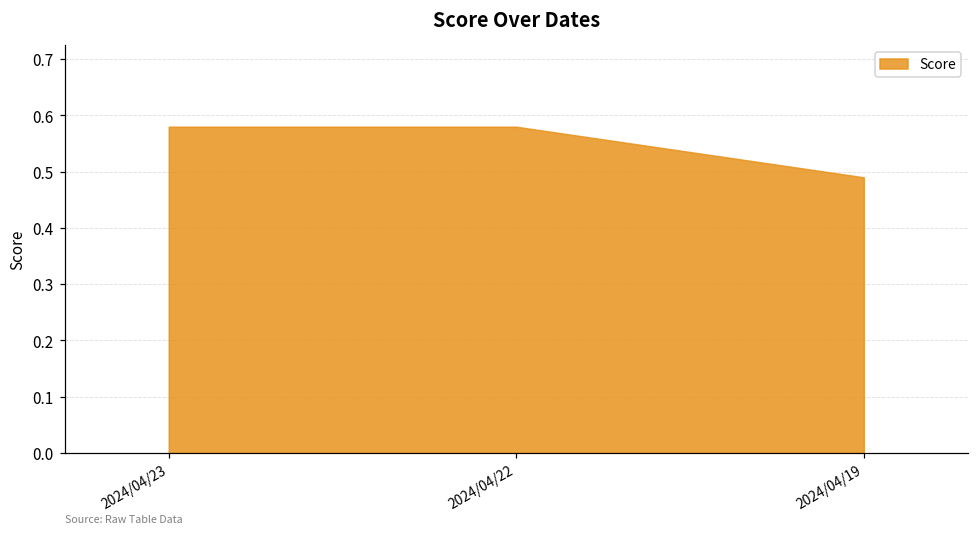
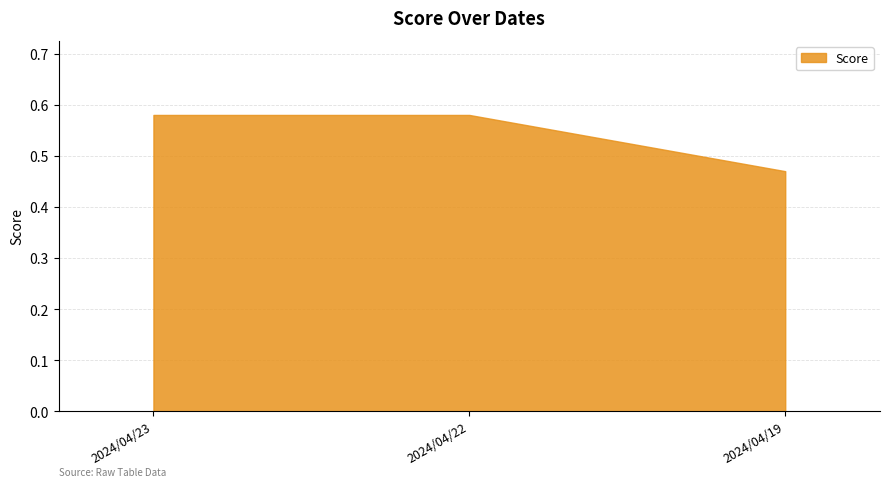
2024/04/19: 0.49 -> 0.47
